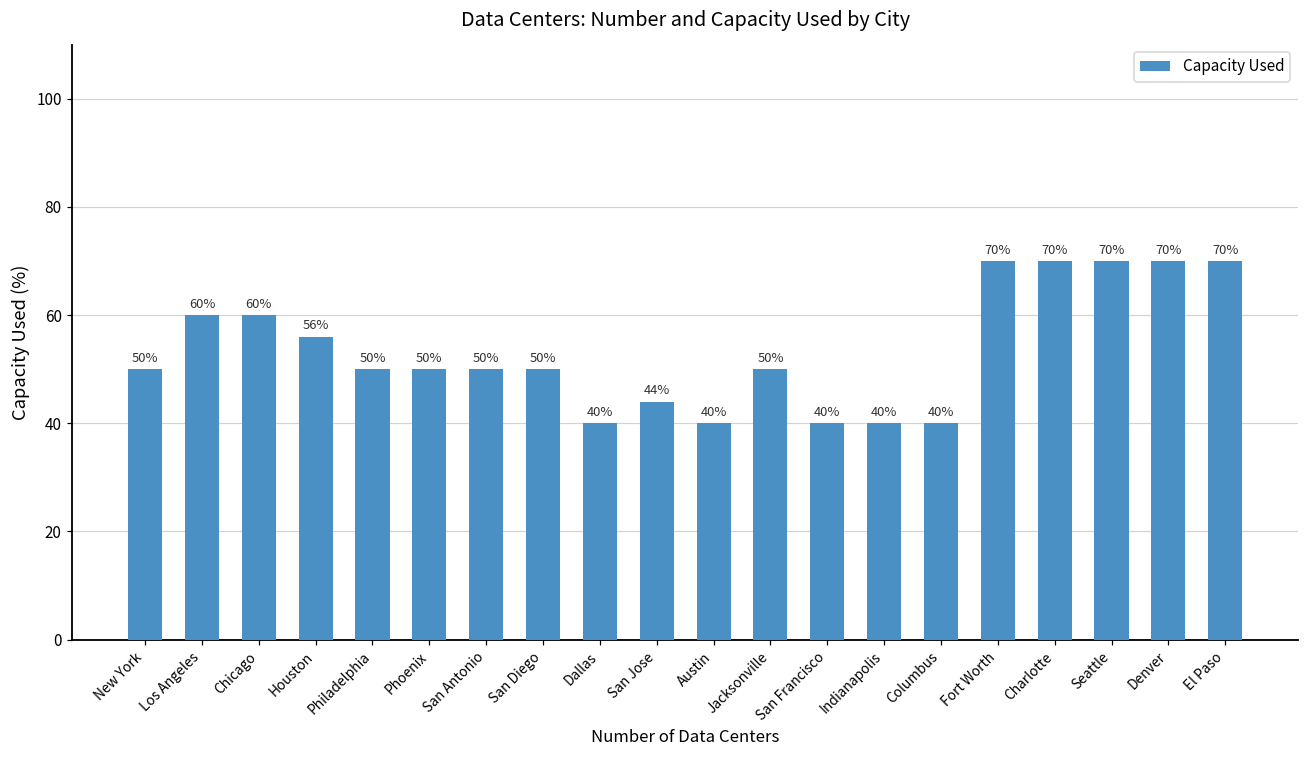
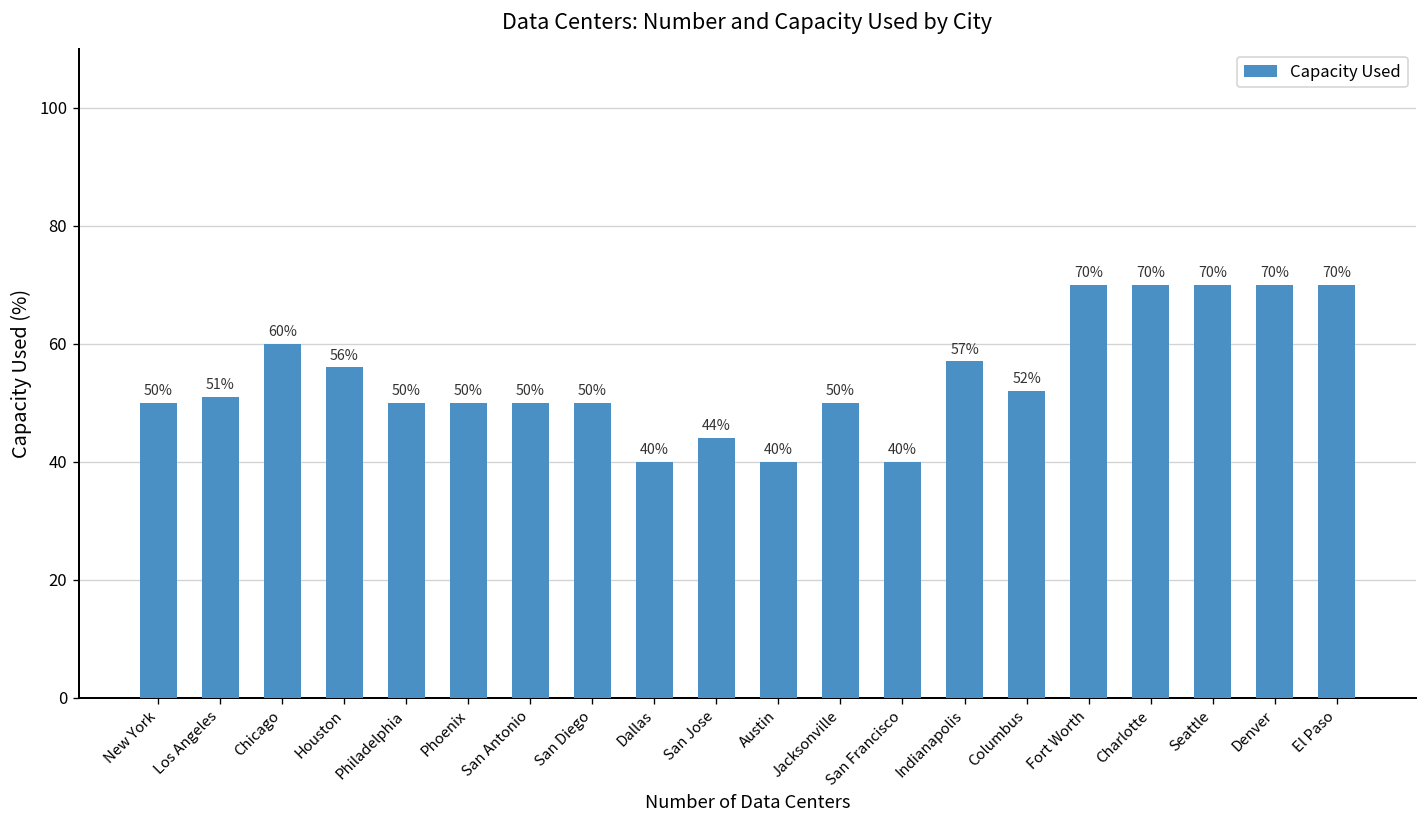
Los Angeles: 60% -> 51%
Indianapolis: 40% -> 57%
Columbus: 40% -> 52%
